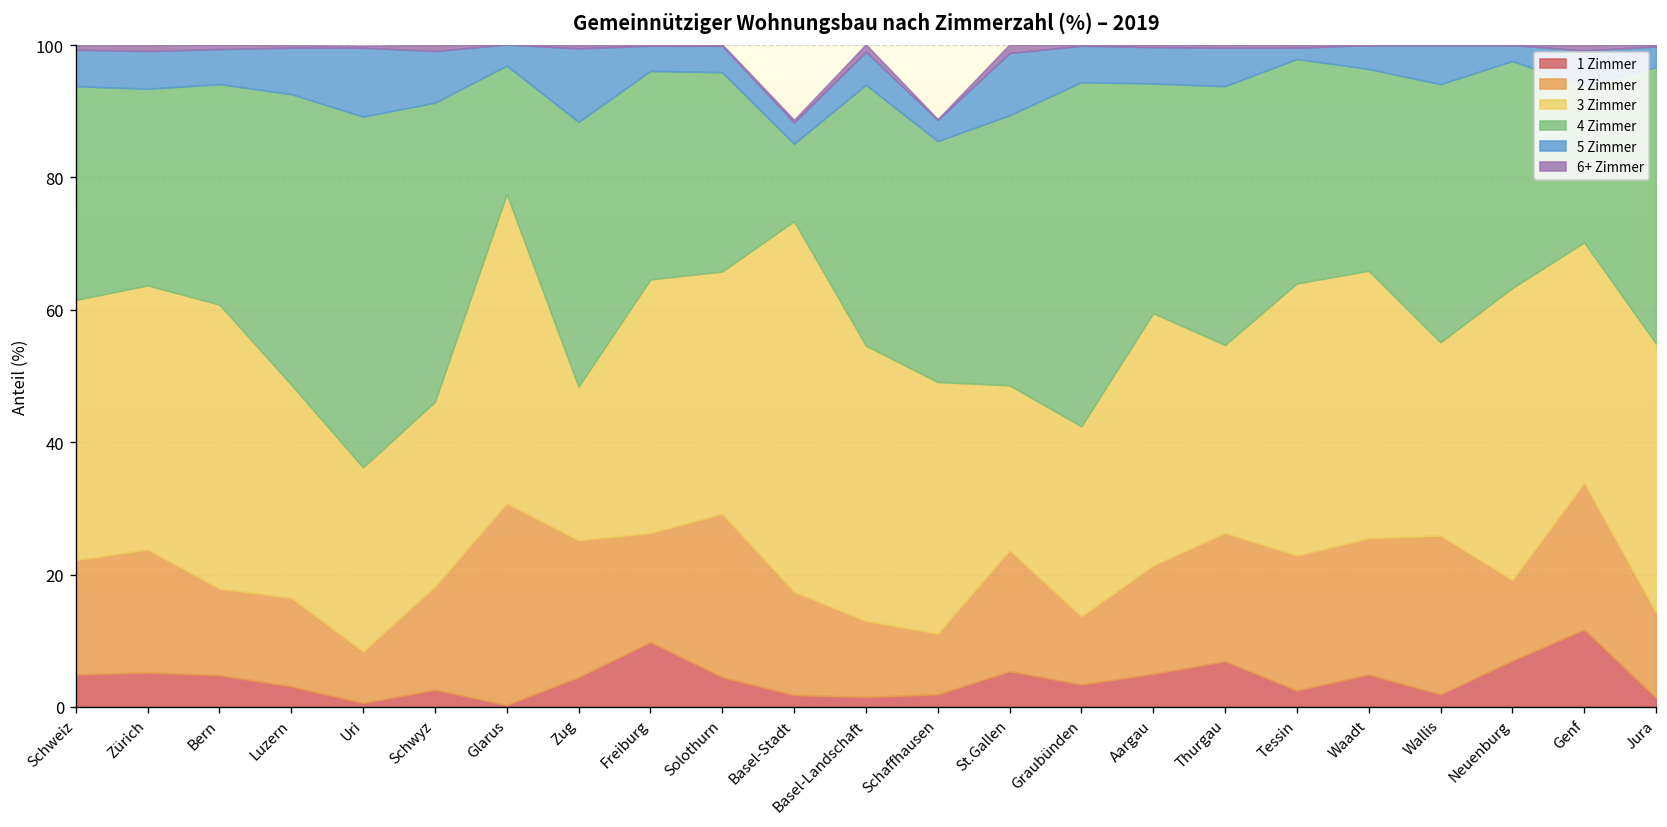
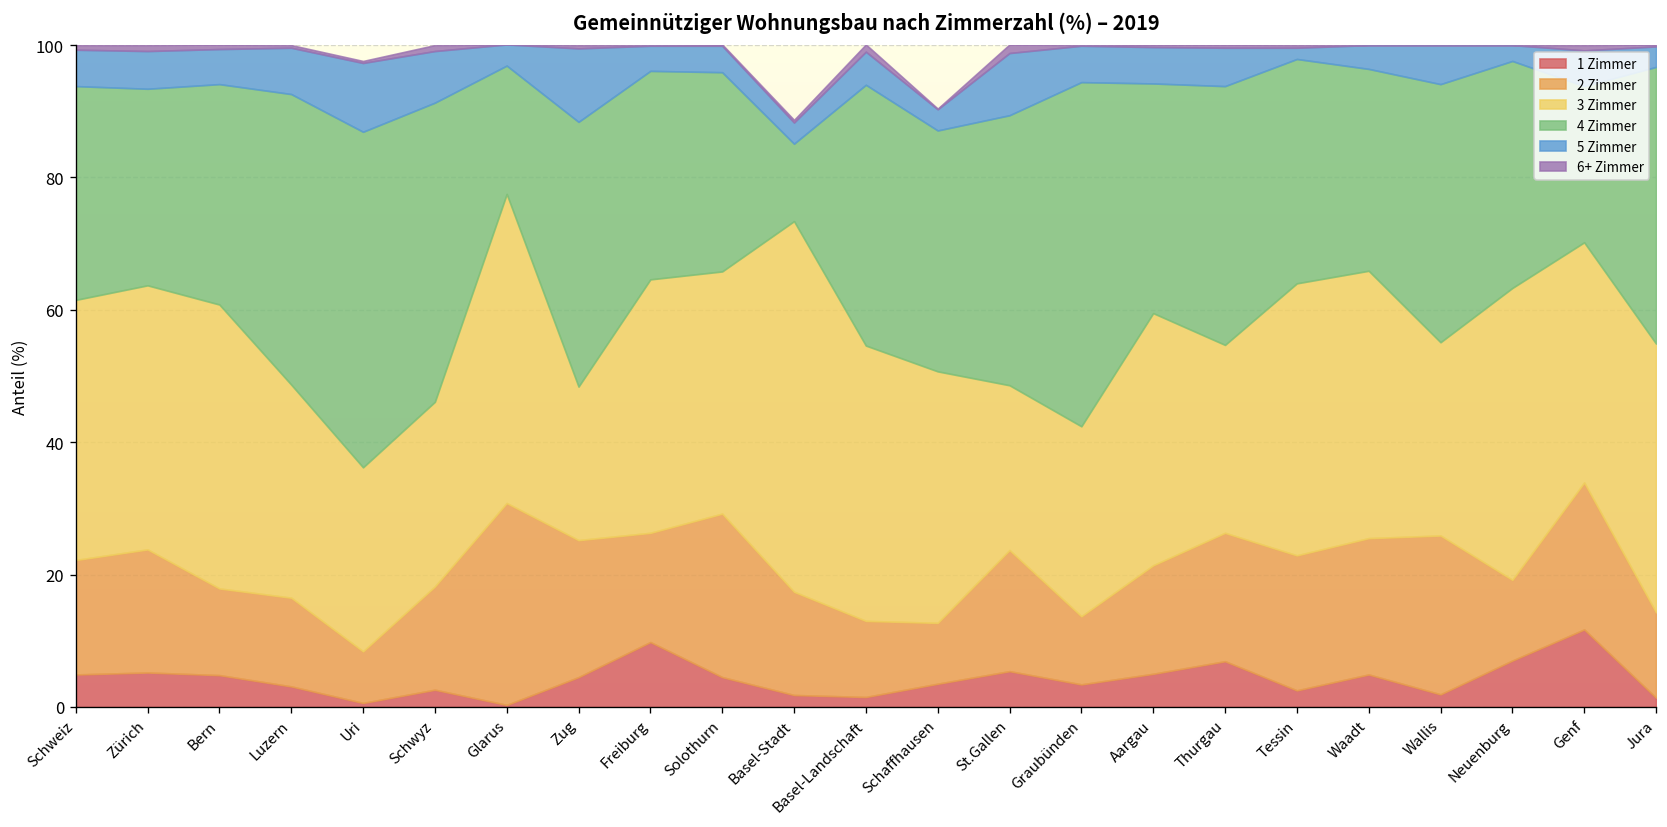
4 Zimmer, Uri: 53 -> 51
1 Zimmer, Schaffhausen: 2 -> 4
